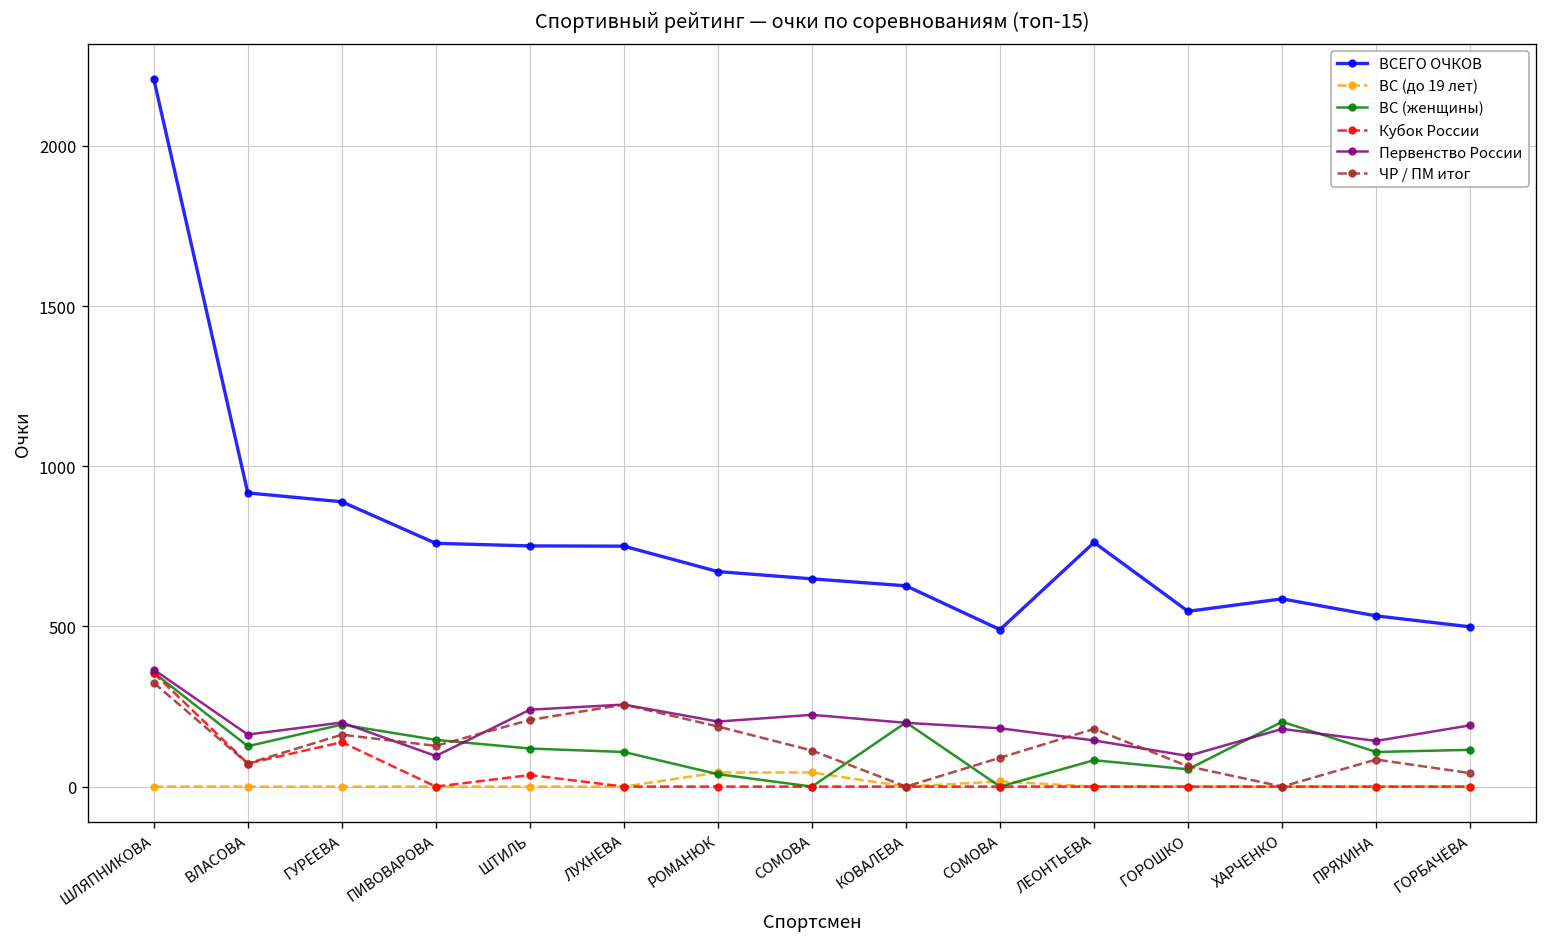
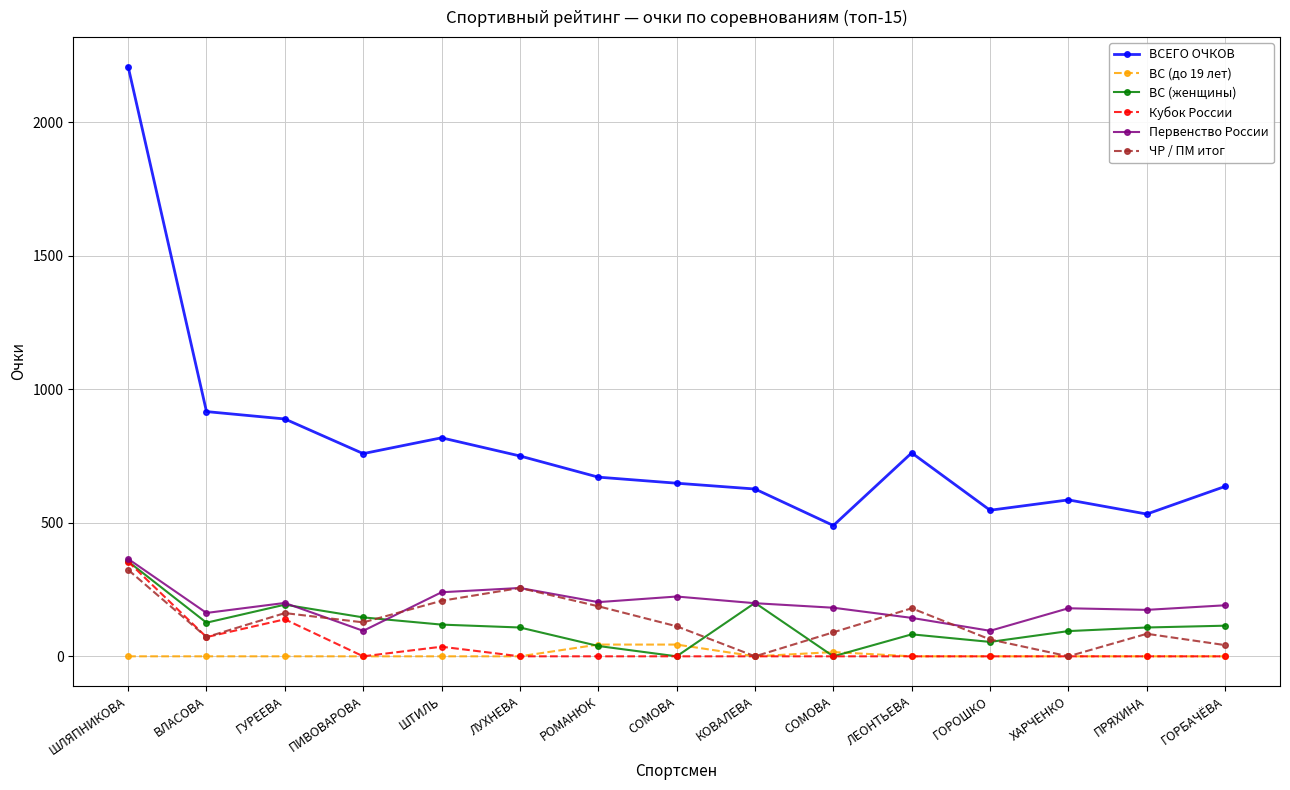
ВСЕГО ОЧКОВ, ШТИЛЬ: 750 -> 820
ВС (женщины), ХАРЧЕНКО: 200 -> 90
Первенство России, ПРЯХИНА: 140 -> 170
ВСЕГО ОЧКОВ, ГОРБАЧЁВА: 500 -> 640
